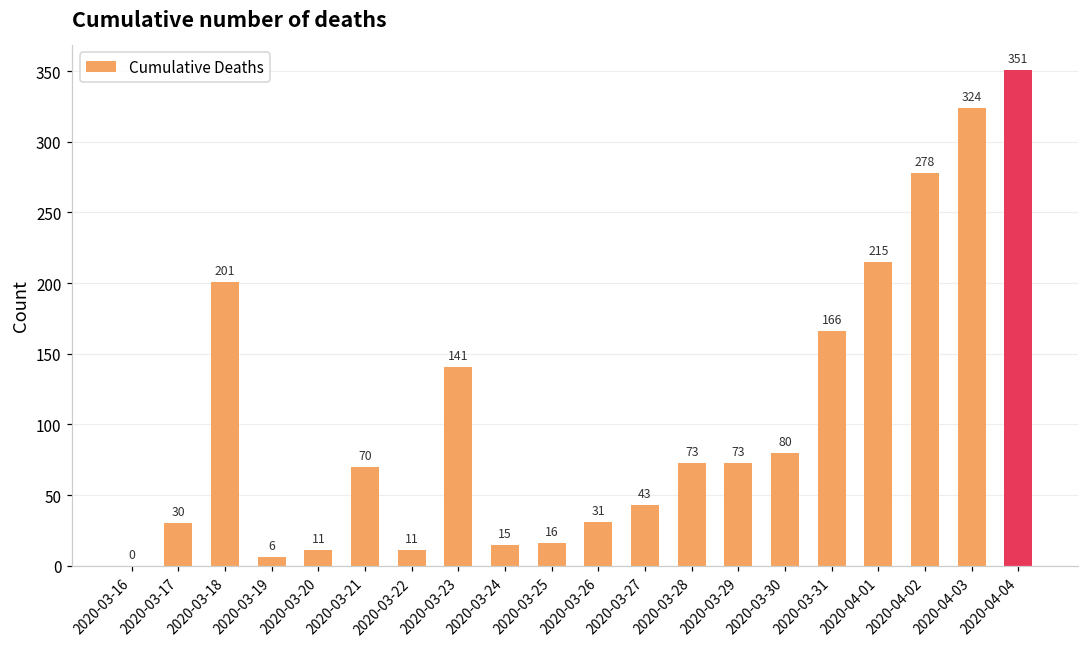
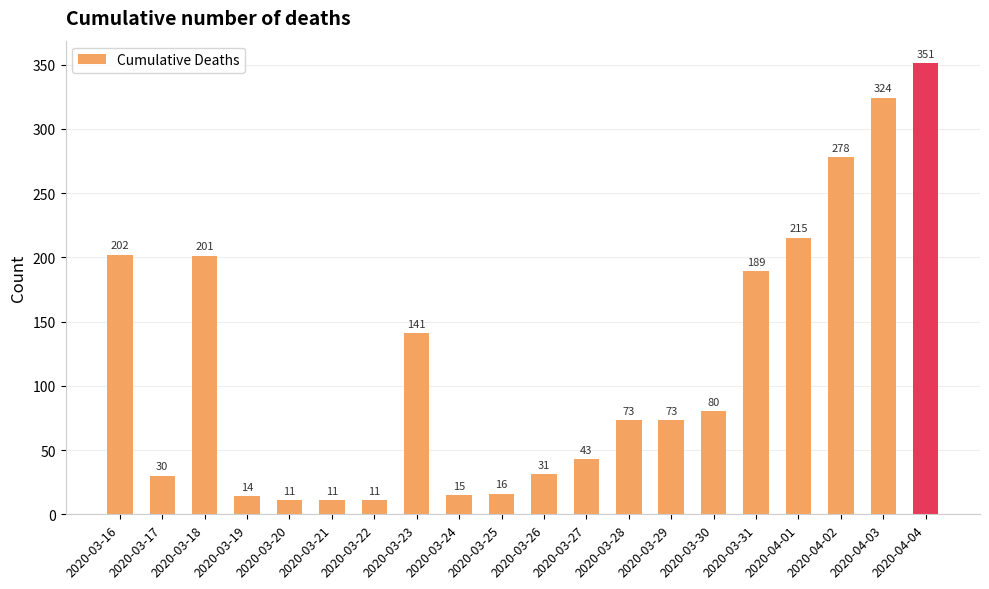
2020-03-16: 0 -> 202
2020-03-19: 6 -> 14
2020-03-21: 70 -> 11
2020-03-31: 166 -> 189
